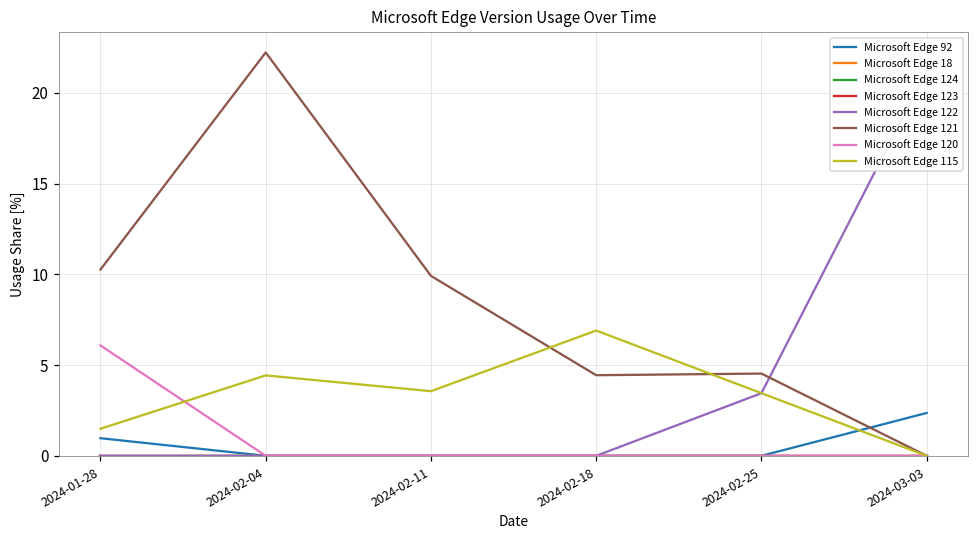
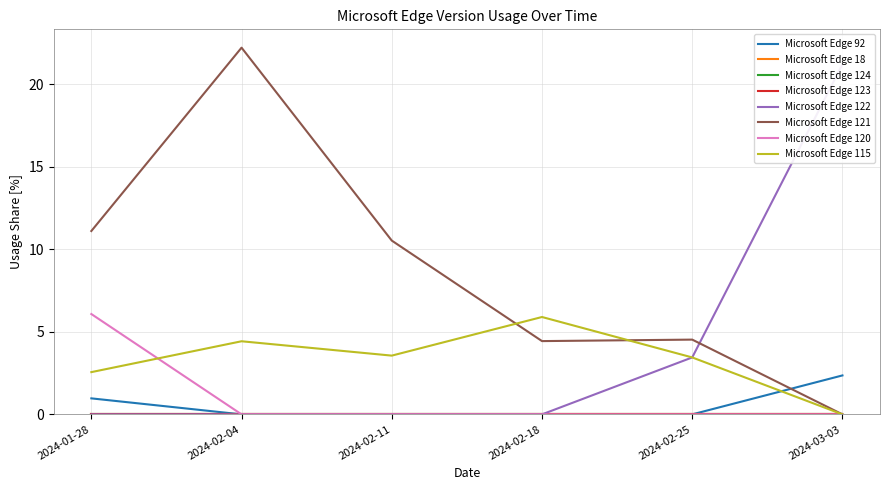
Microsoft Edge 121, 2024-01-28: 10.3 -> 11.1
Microsoft Edge 115, 2024-01-28: 1.5 -> 2.6
Microsoft Edge 121, 2024-02-11: 9.9 -> 10.5
Microsoft Edge 115, 2024-02-18: 6.9 -> 5.9
